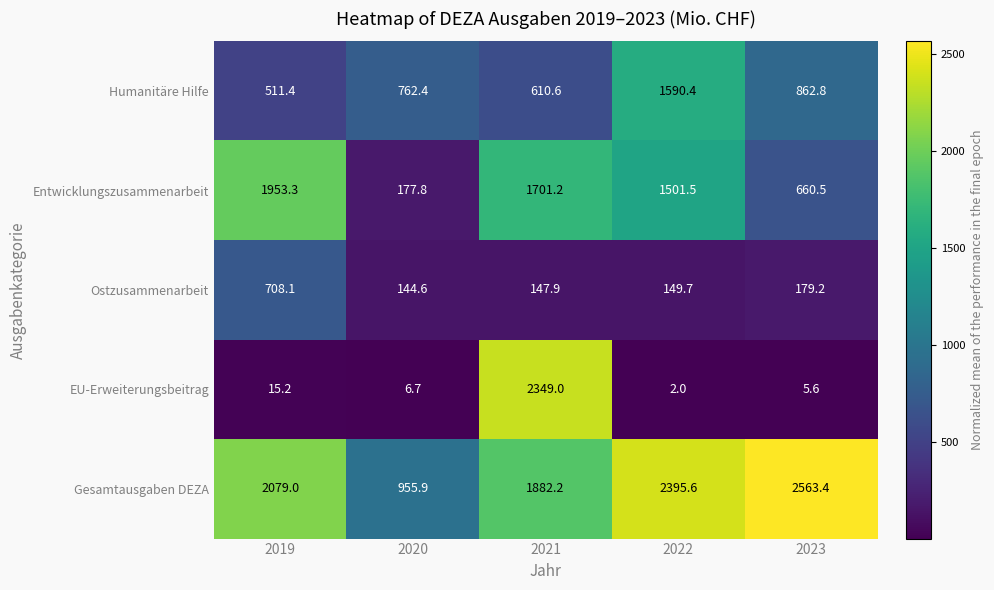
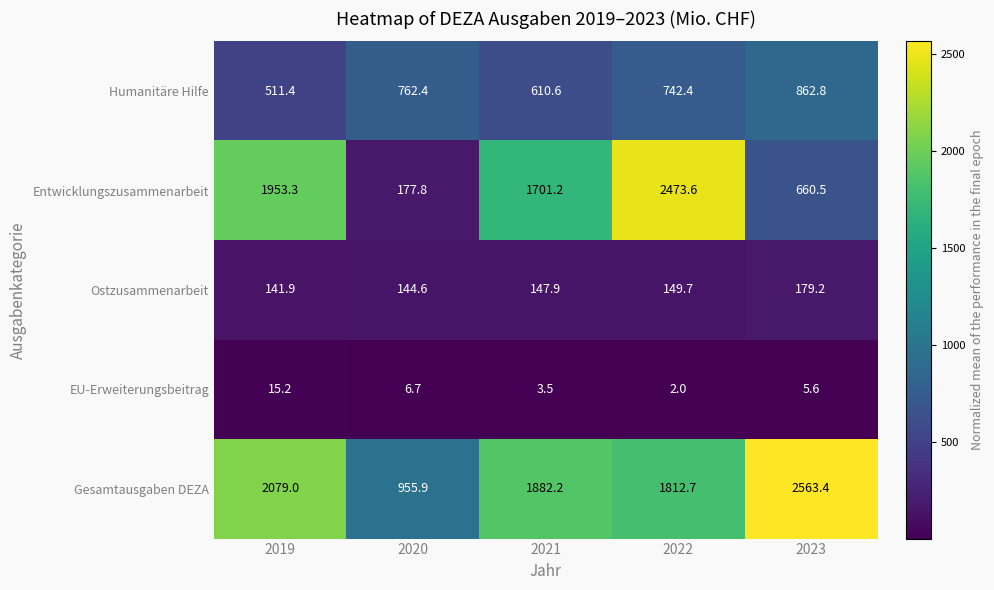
Humanitäre Hilfe, 2022: 1590.4 -> 742.4
Entwicklungszusammenarbeit, 2022: 1501.5 -> 2473.6
Ostzusammenarbeit, 2019: 708.1 -> 141.9
EU-Erweiterungsbeitrag, 2021: 2349.0 -> 3.5
Gesamtausgaben DEZA, 2022: 2395.6 -> 1812.7
